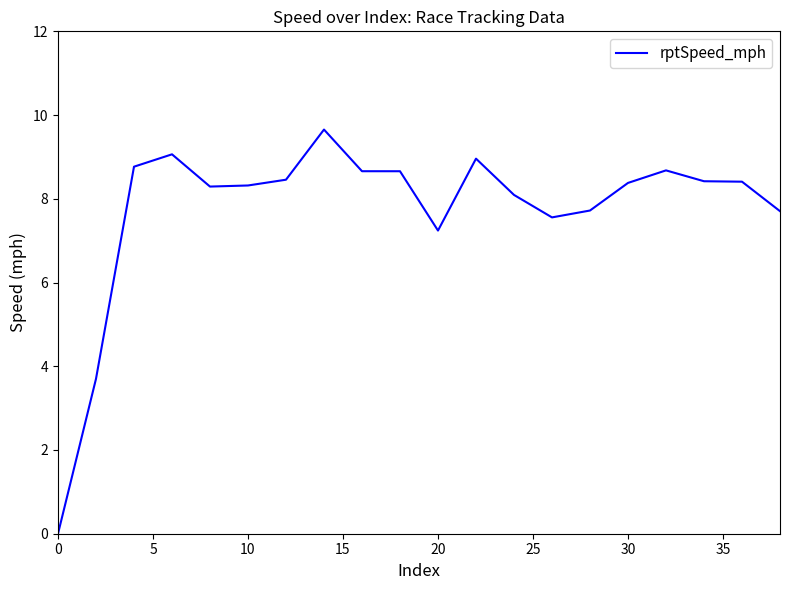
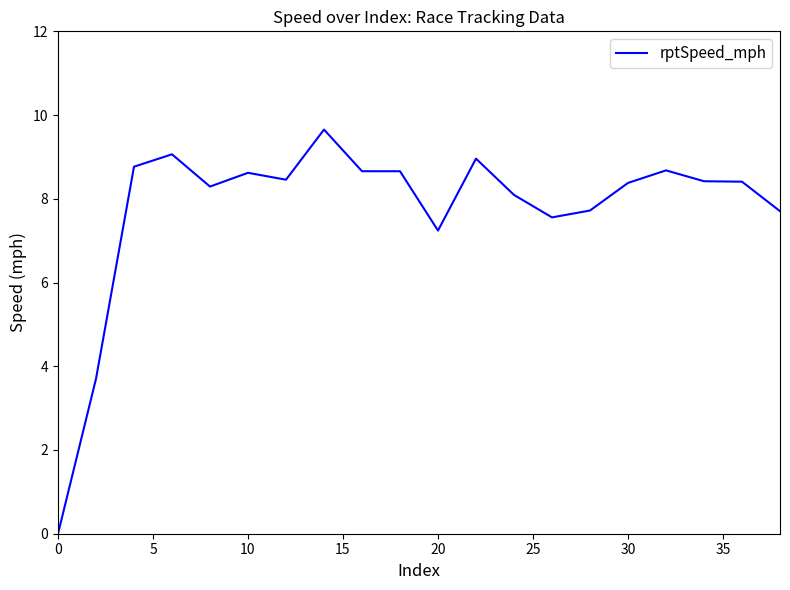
10: 8.3 -> 8.6
